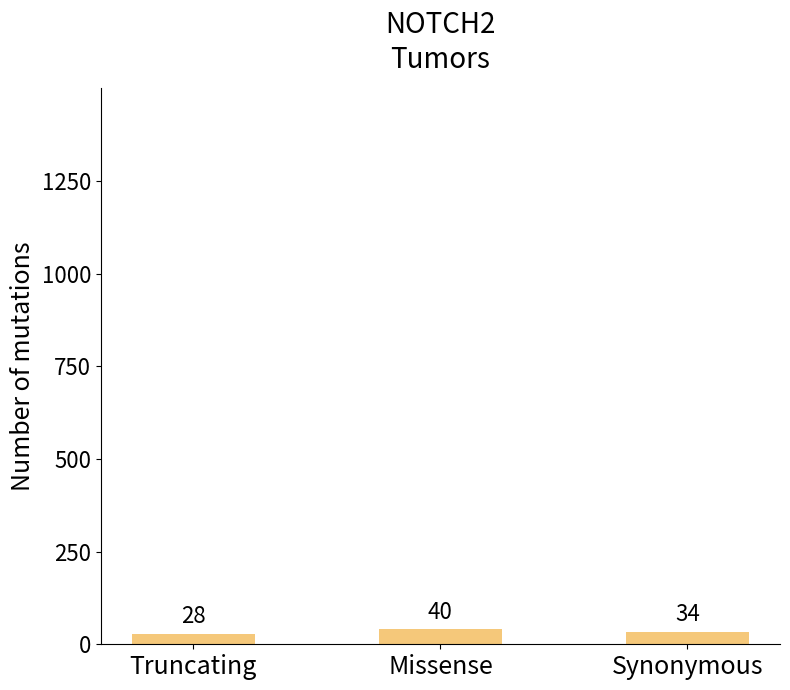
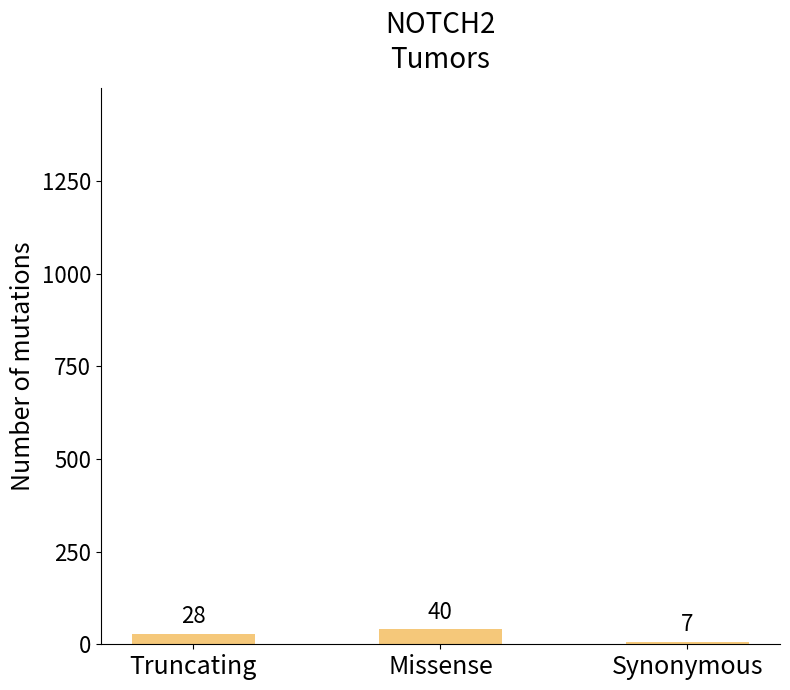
Synonymous: 34 -> 7
